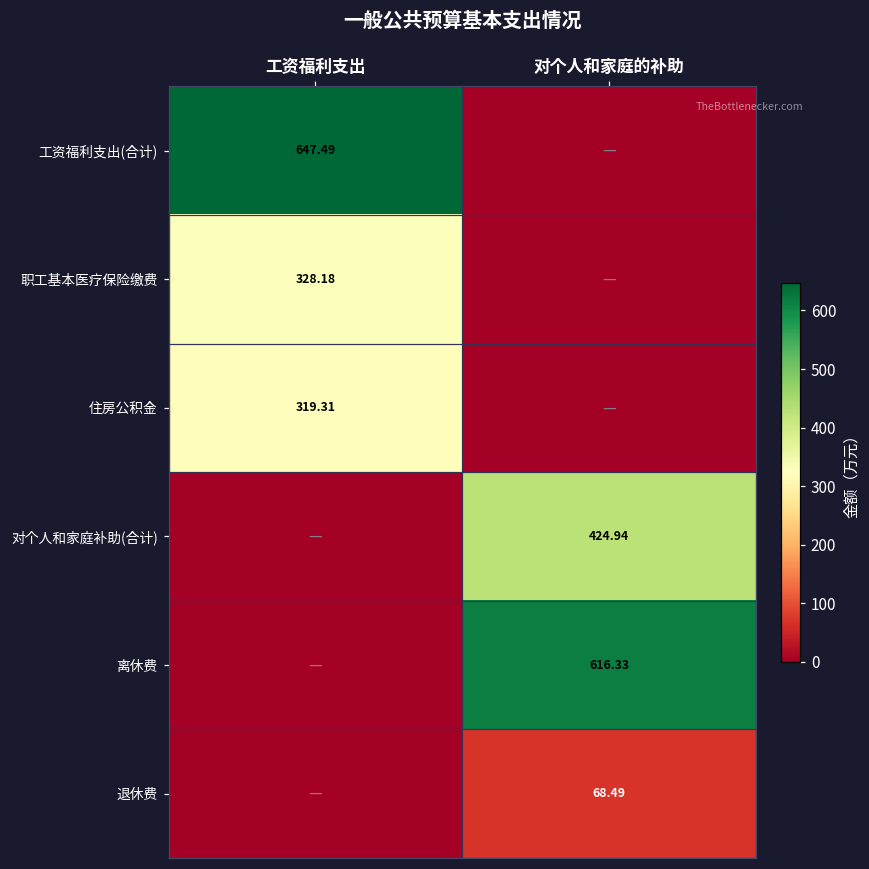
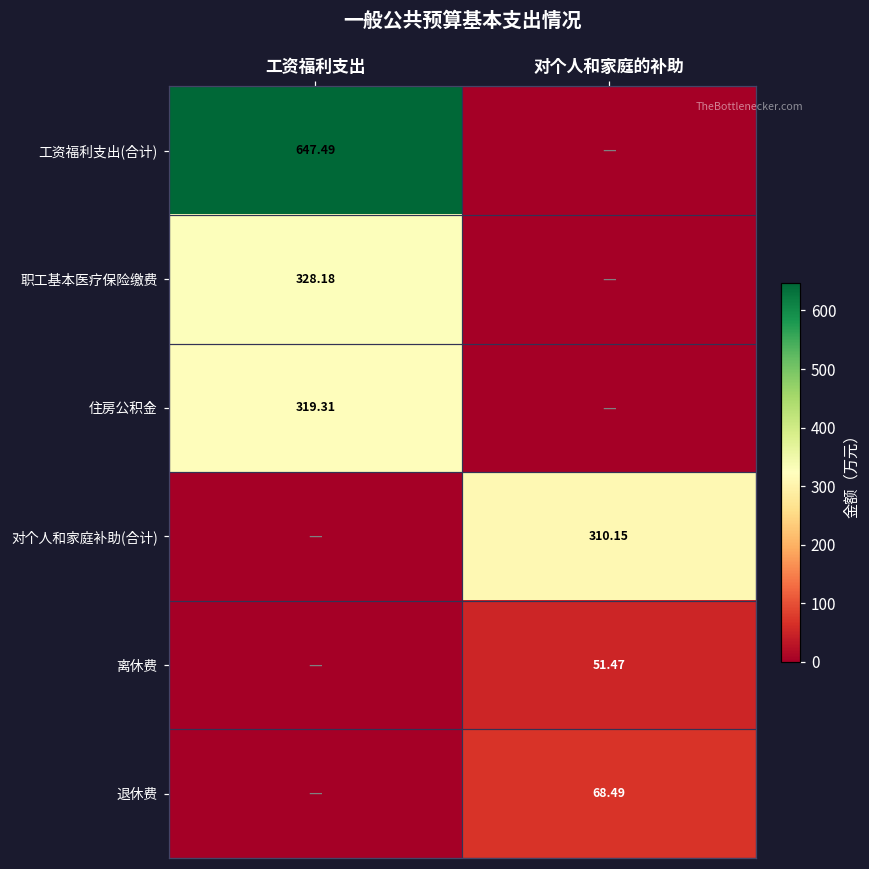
对个人和家庭补助(合计), 对个人和家庭的补助: 424.94 -> 310.15
离休费, 对个人和家庭的补助: 616.33 -> 51.47
